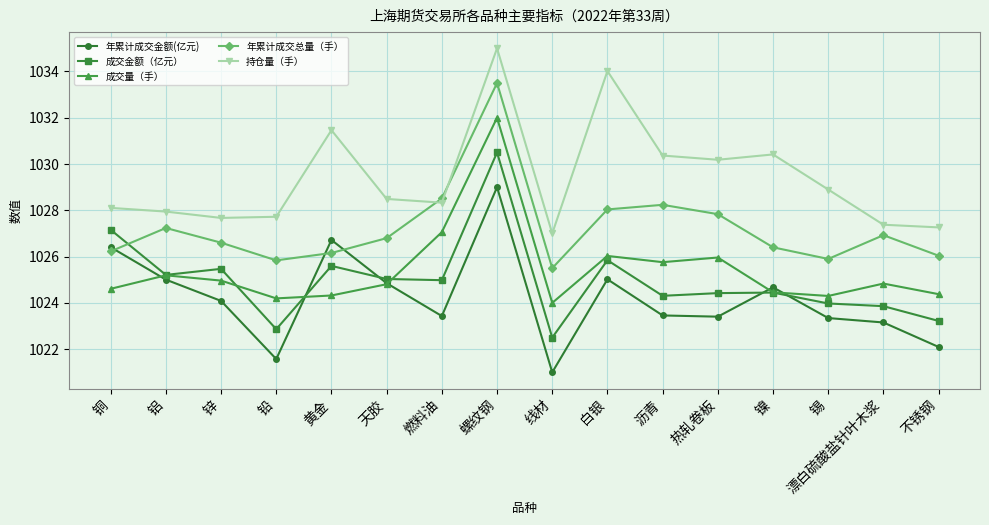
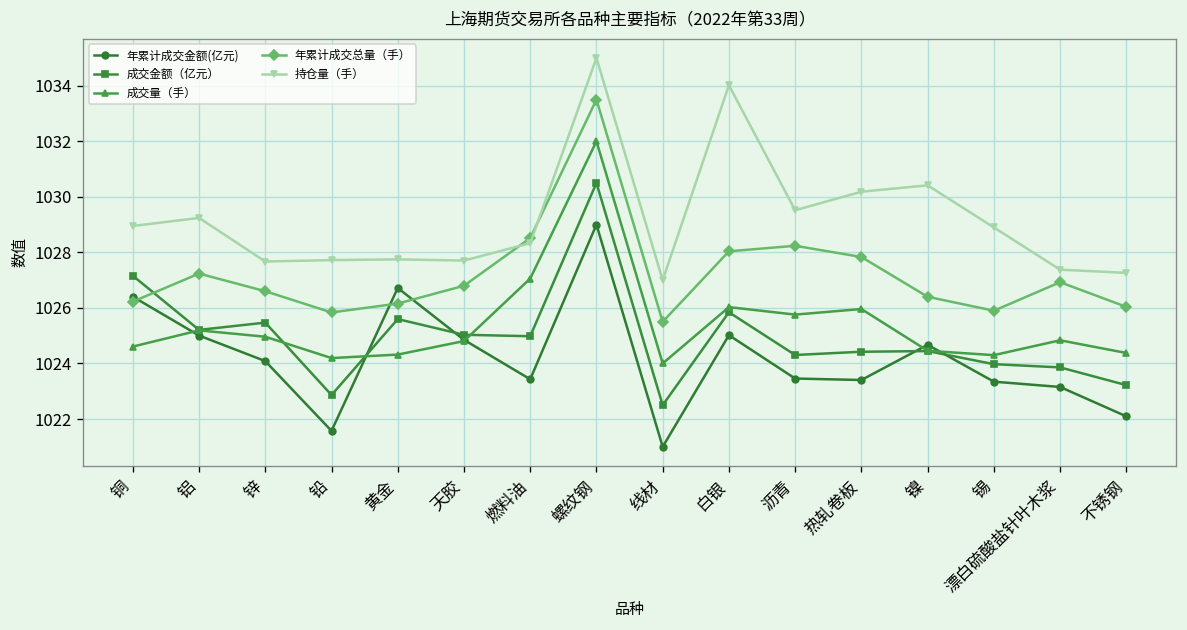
持仓量（手）, 铜: 1028.1 -> 1029.0
持仓量（手）, 铝: 1027.9 -> 1029.2
持仓量（手）, 黄金: 1031.5 -> 1027.7
持仓量（手）, 天胶: 1028.5 -> 1027.7
持仓量（手）, 沥青: 1030.4 -> 1029.5
